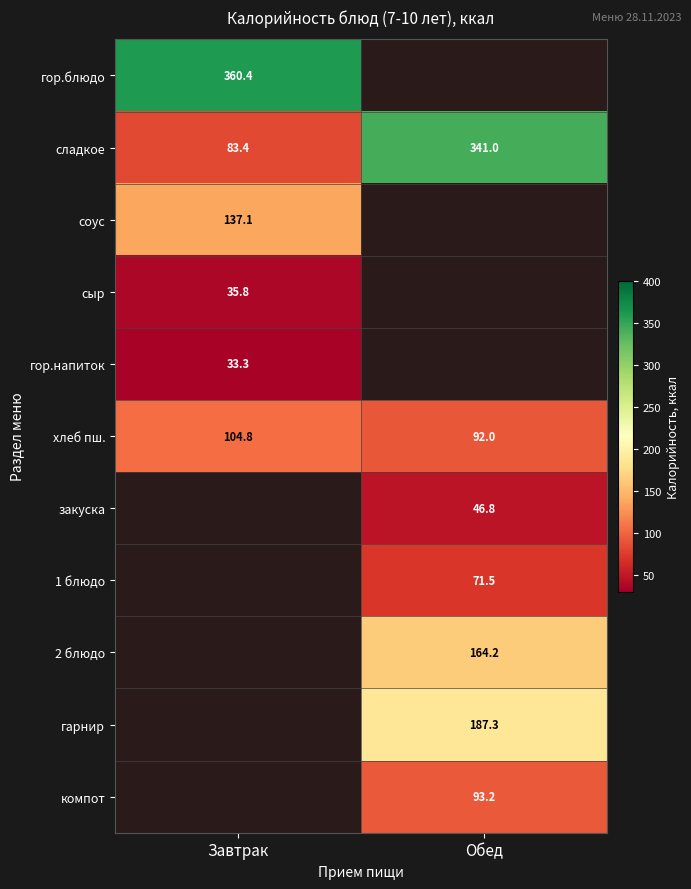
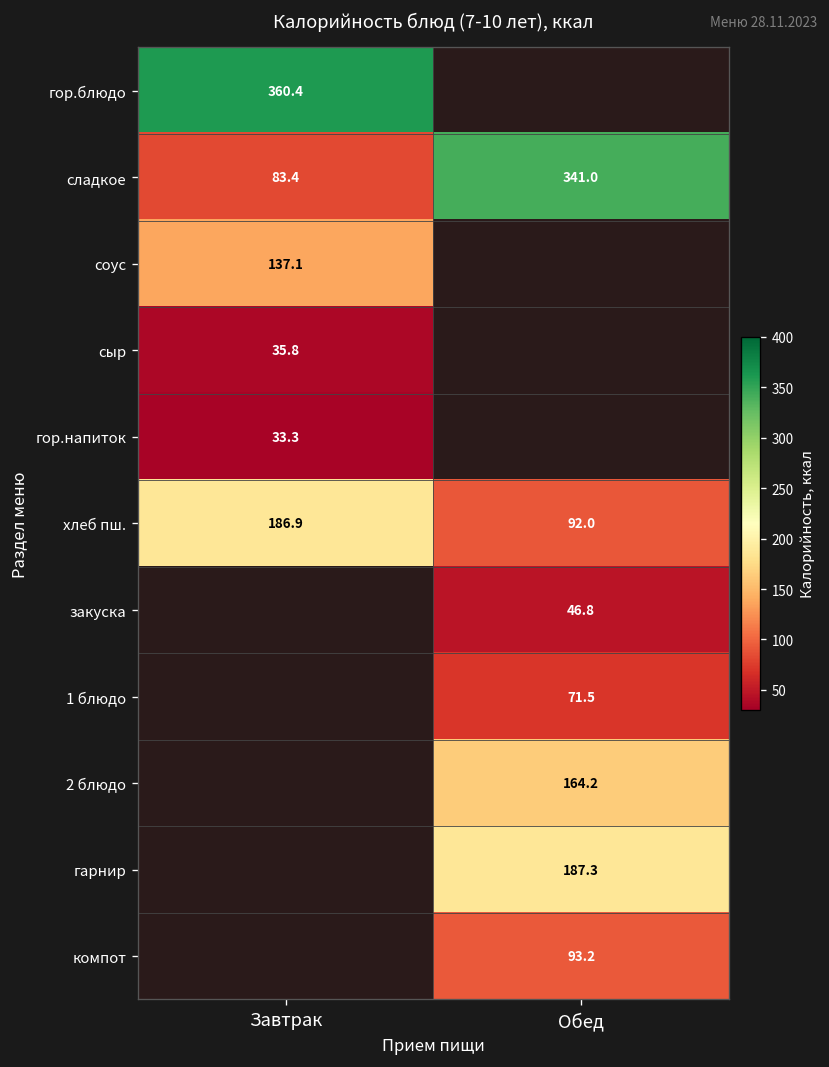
хлеб пш., Завтрак: 104.8 -> 186.9
